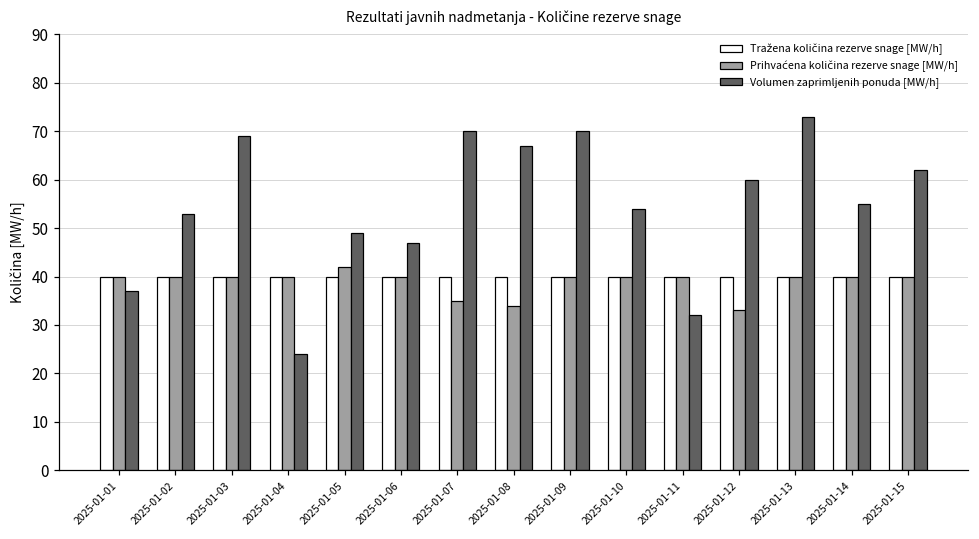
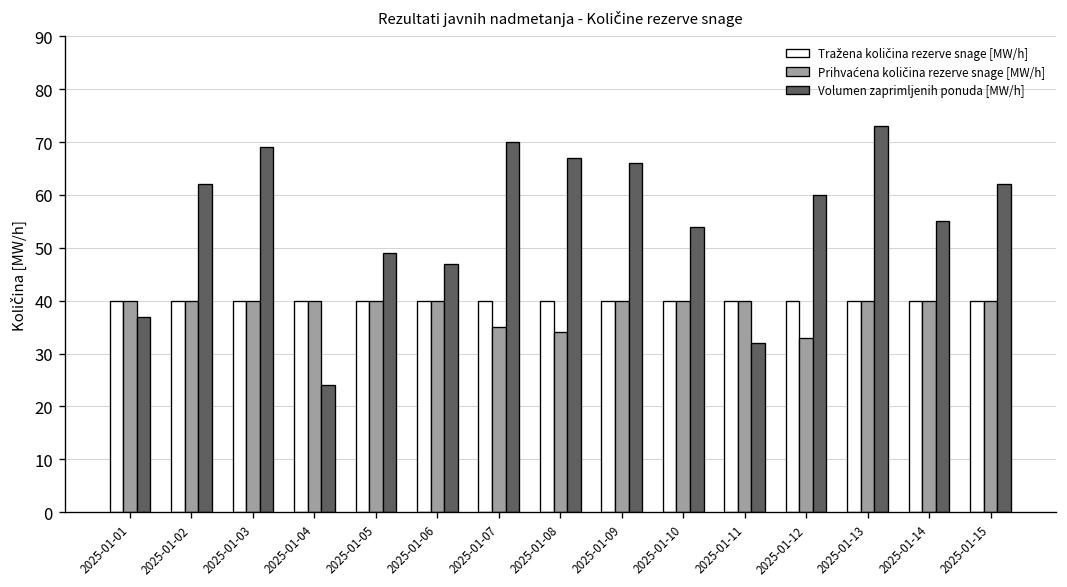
Volumen zaprimljenih ponuda [MW/h], 2025-01-02: 53 -> 62
Prihvaćena količina rezerve snage [MW/h], 2025-01-05: 42 -> 40
Volumen zaprimljenih ponuda [MW/h], 2025-01-09: 70 -> 66
